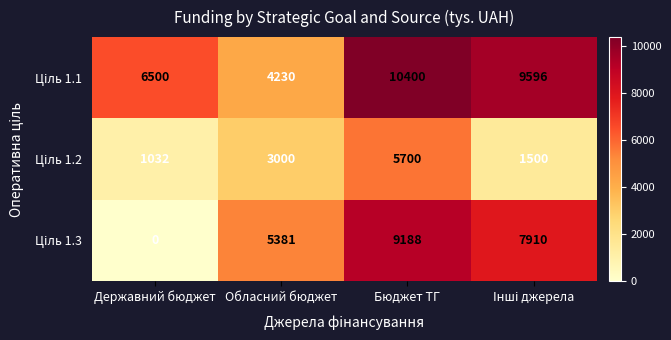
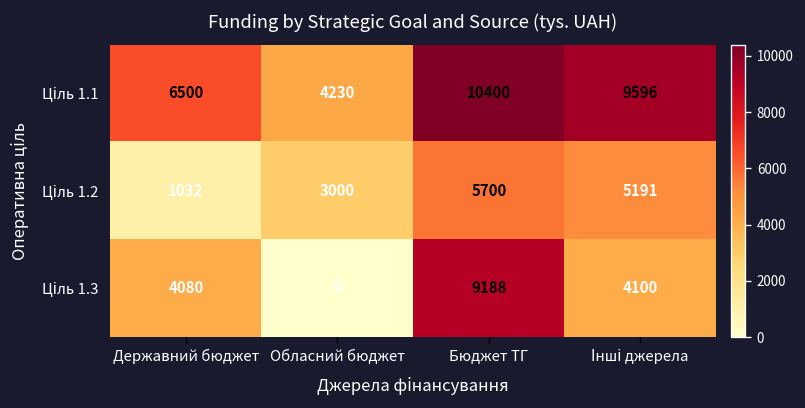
Ціль 1.2, Інші джерела: 1500 -> 5191
Ціль 1.3, Державний бюджет: 0 -> 4080
Ціль 1.3, Обласний бюджет: 5381 -> 0
Ціль 1.3, Інші джерела: 7910 -> 4100
